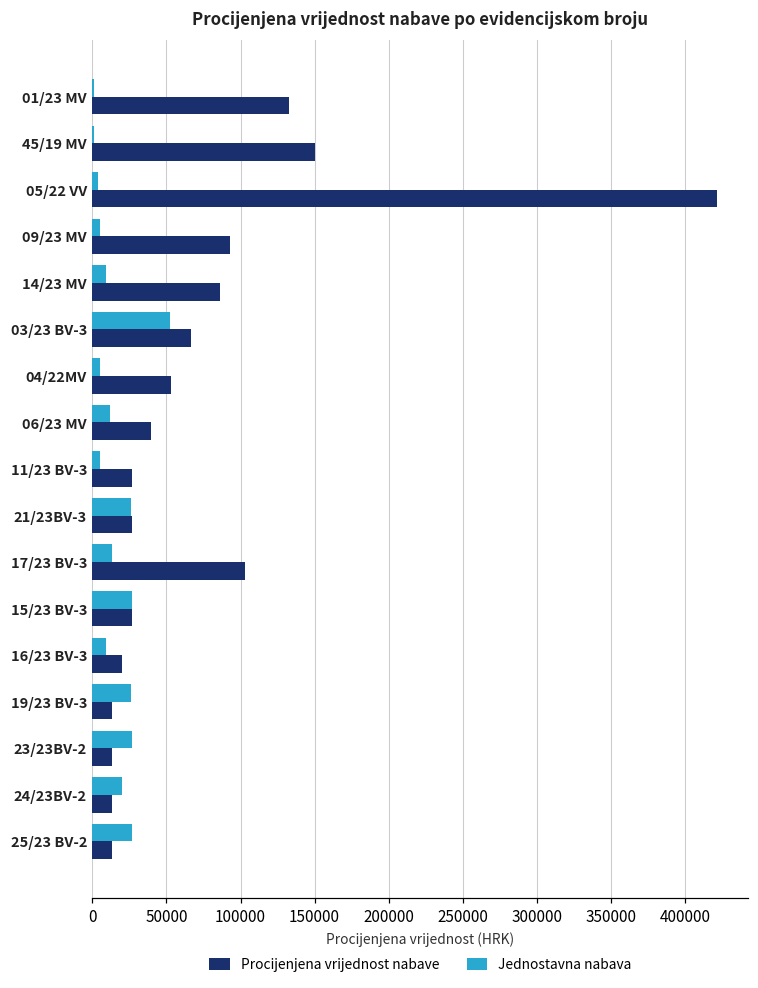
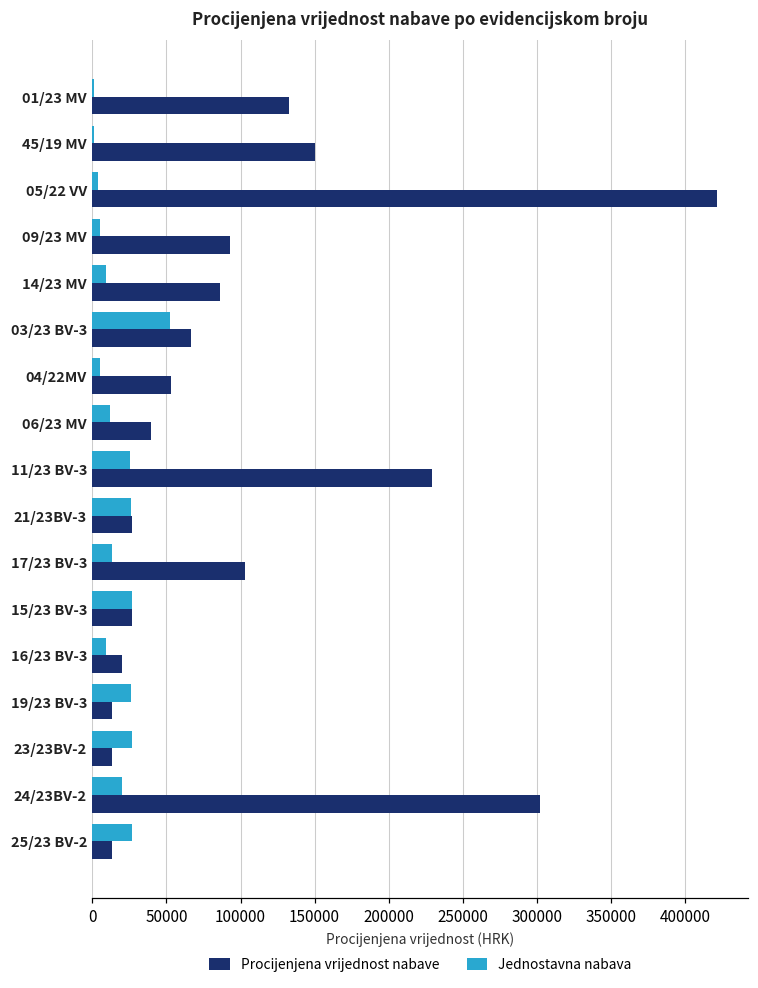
Jednostavna nabava, 11/23 BV-3: 5000 -> 25000
Procijenjena vrijednost nabave, 11/23 BV-3: 27000 -> 229000
Procijenjena vrijednost nabave, 24/23BV-2: 13000 -> 302000
